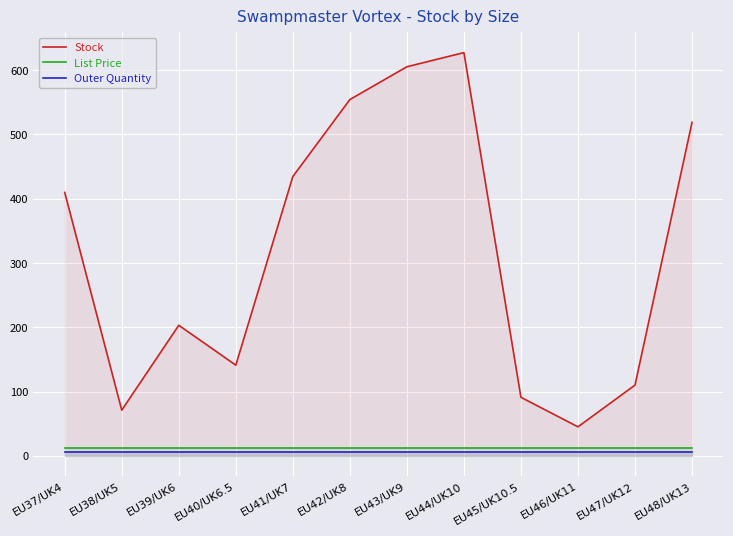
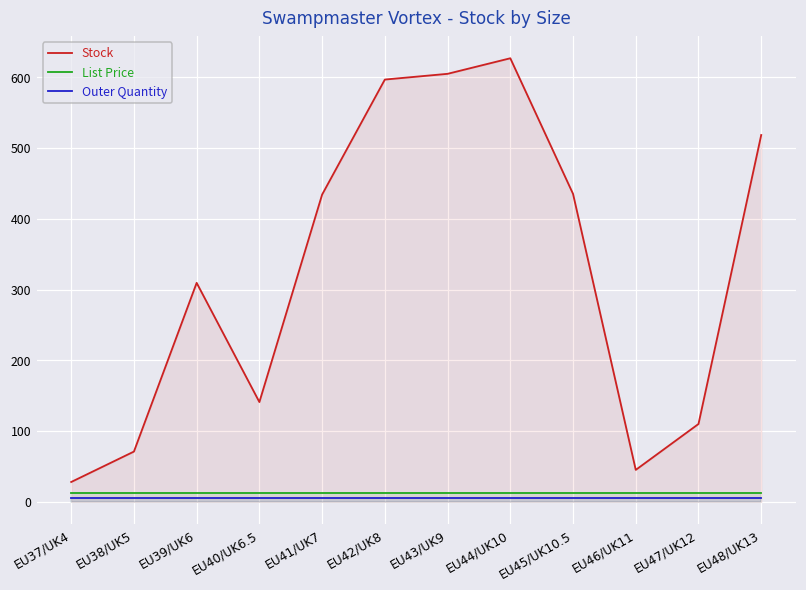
Stock, EU37/UK4: 410 -> 30
Stock, EU39/UK6: 200 -> 310
Stock, EU42/UK8: 550 -> 600
Stock, EU45/UK10.5: 90 -> 440
